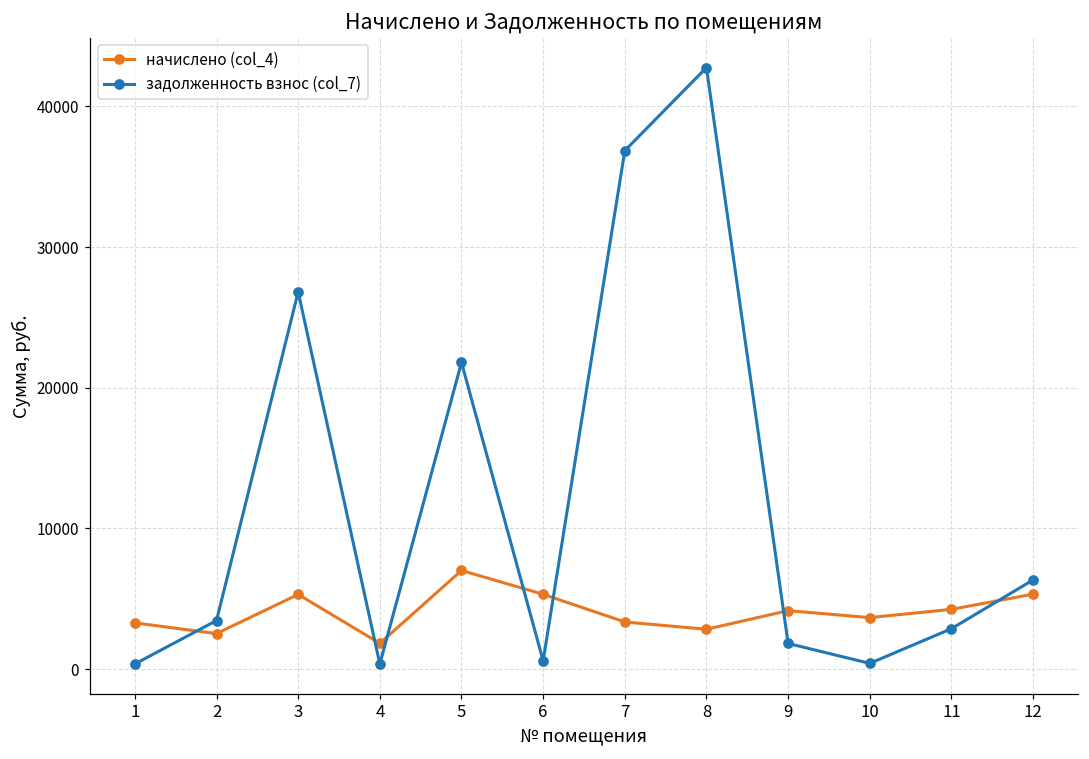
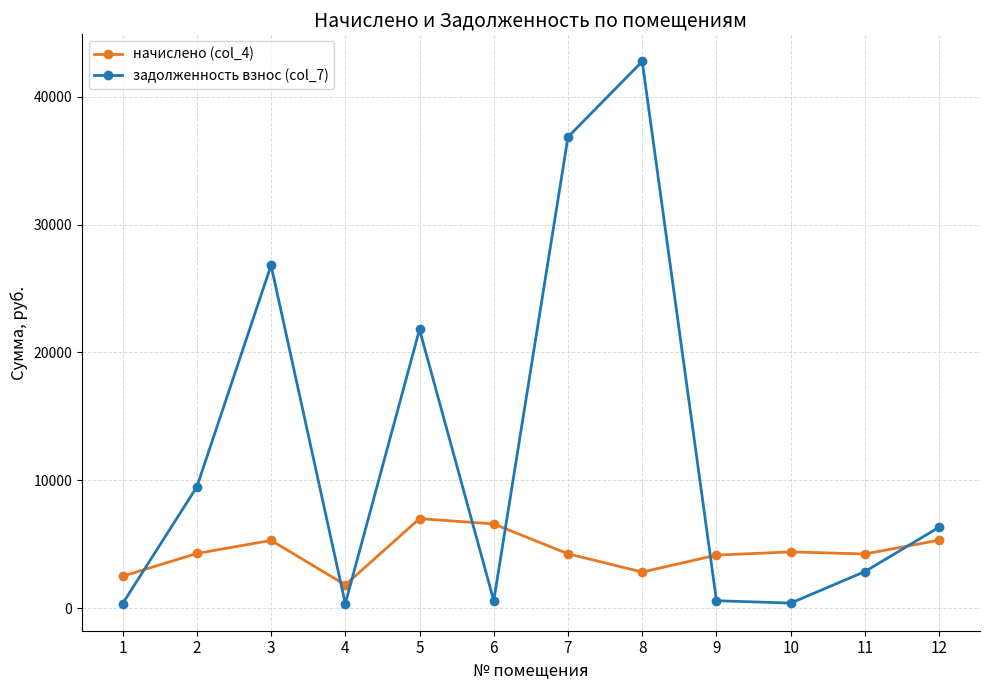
начислено (col_4), 1: 3300 -> 2500
начислено (col_4), 2: 2500 -> 4300
задолженность взнос (col_7), 2: 3500 -> 9500
начислено (col_4), 6: 5300 -> 6600
начислено (col_4), 7: 3400 -> 4300
задолженность взнос (col_7), 9: 1800 -> 600
начислено (col_4), 10: 3700 -> 4400
